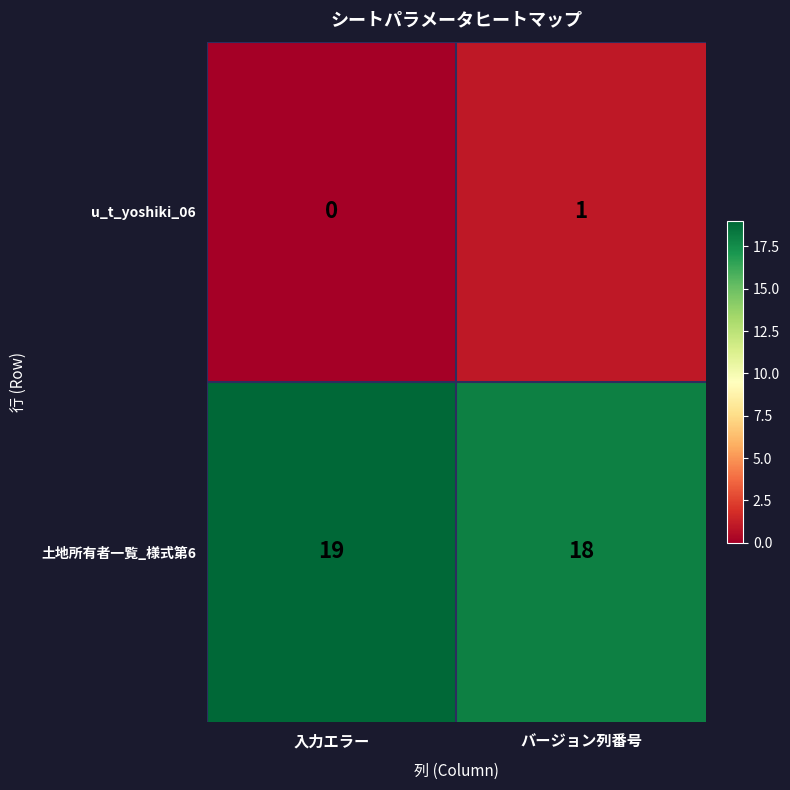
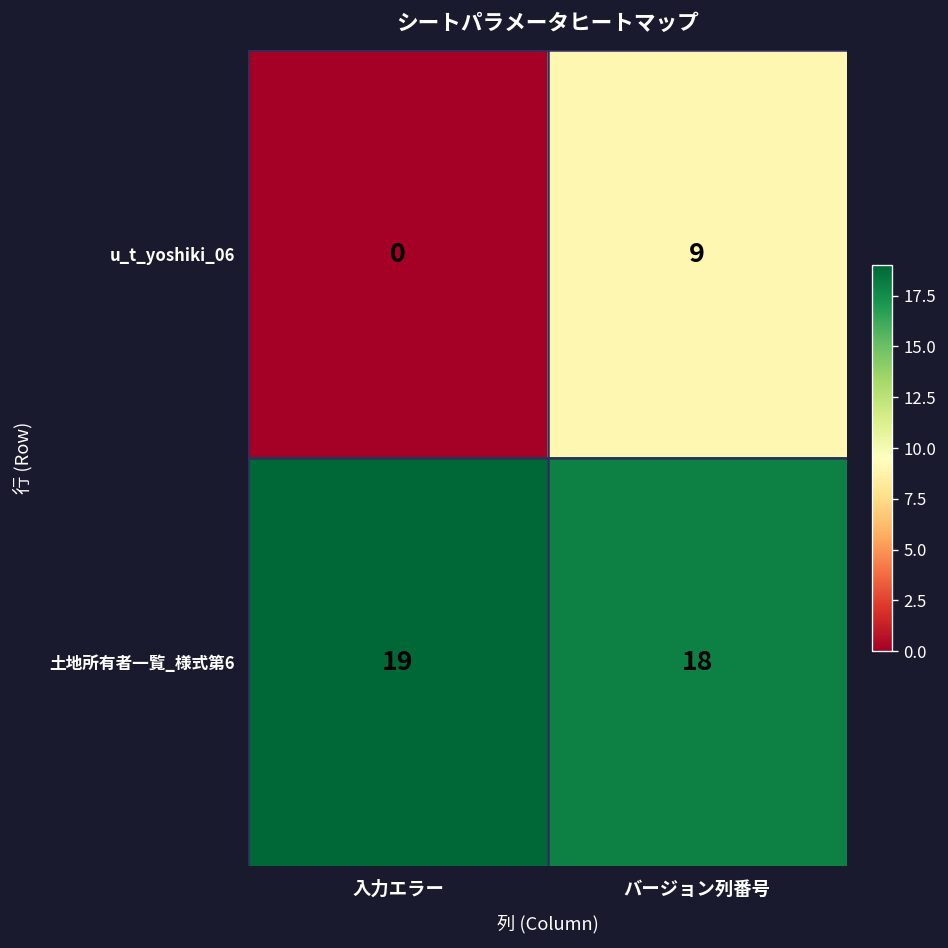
u_t_yoshiki_06, バージョン列番号: 1 -> 9
